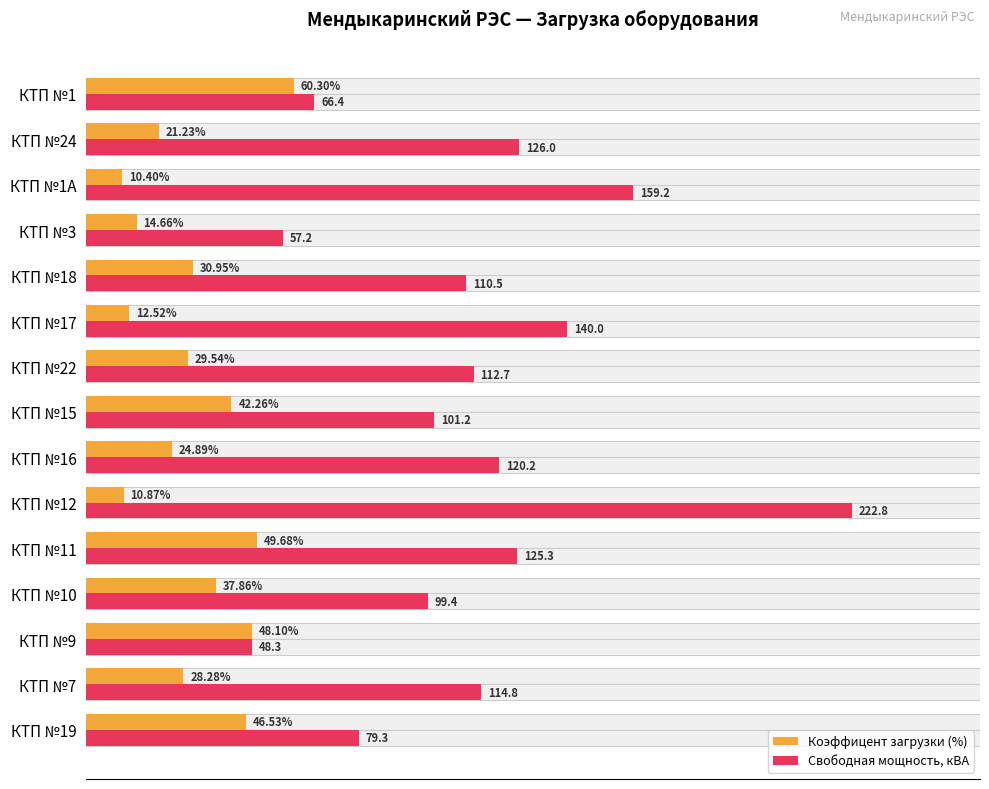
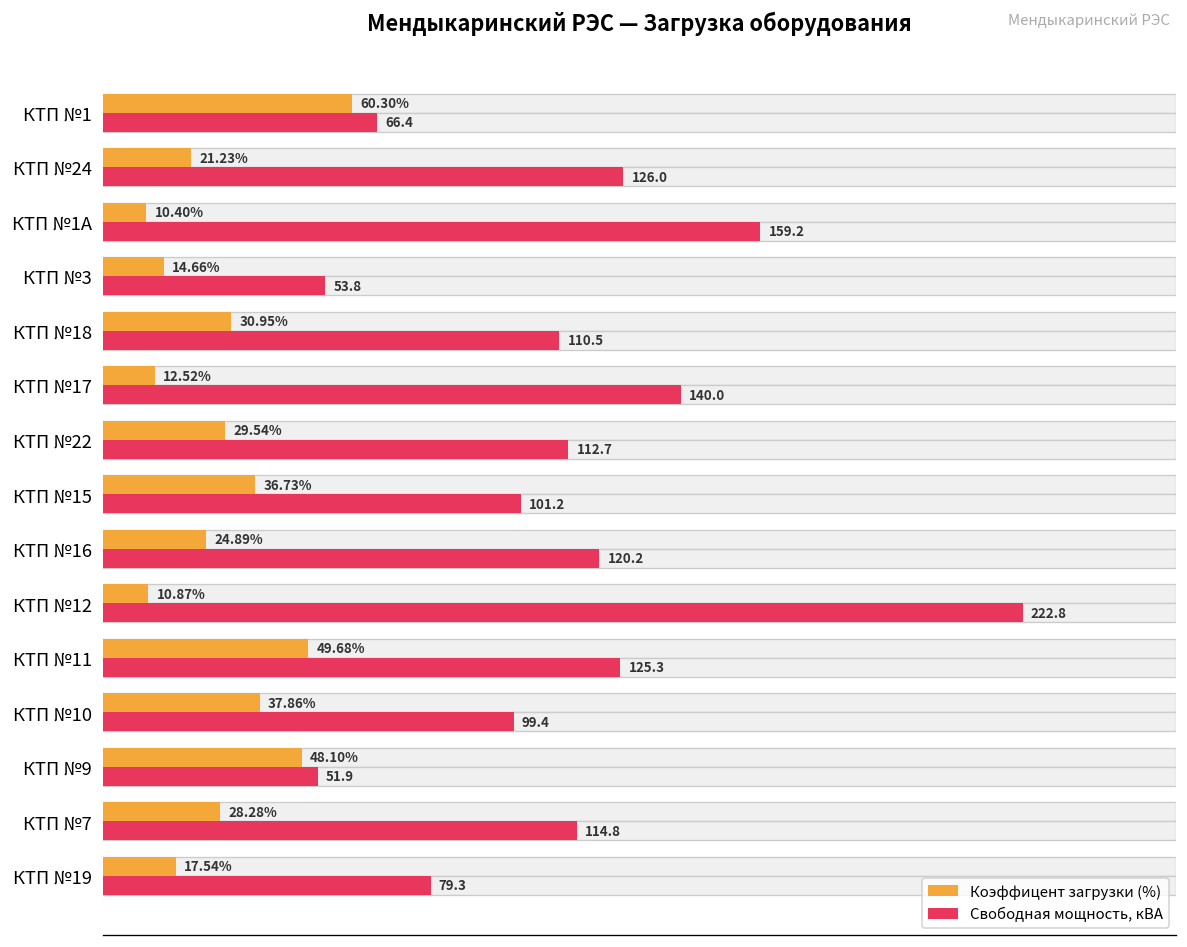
Свободная мощность, кВА, КТП №3: 57.2 -> 53.8
Коэффицент загрузки (%), КТП №15: 42.26% -> 36.73%
Свободная мощность, кВА, КТП №9: 48.3 -> 51.9
Коэффицент загрузки (%), КТП №19: 46.53% -> 17.54%
